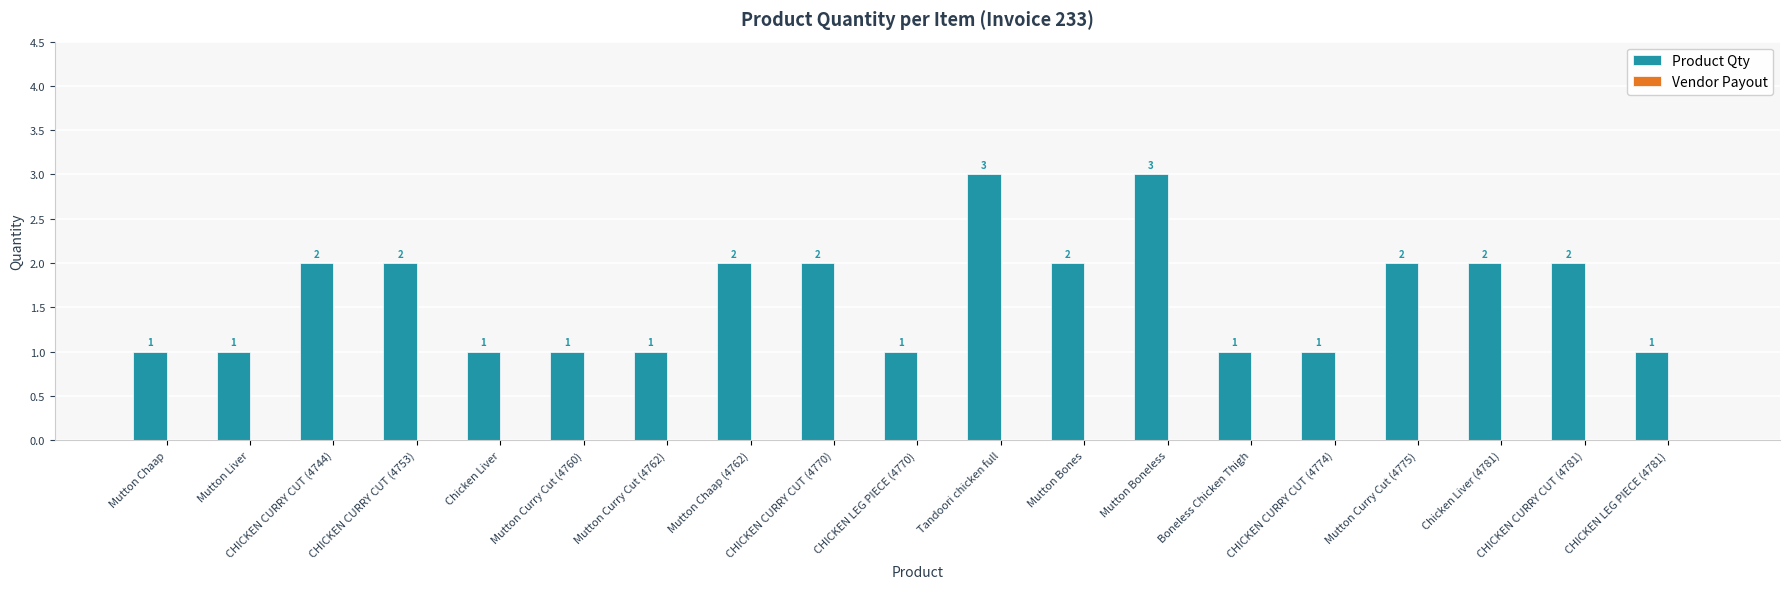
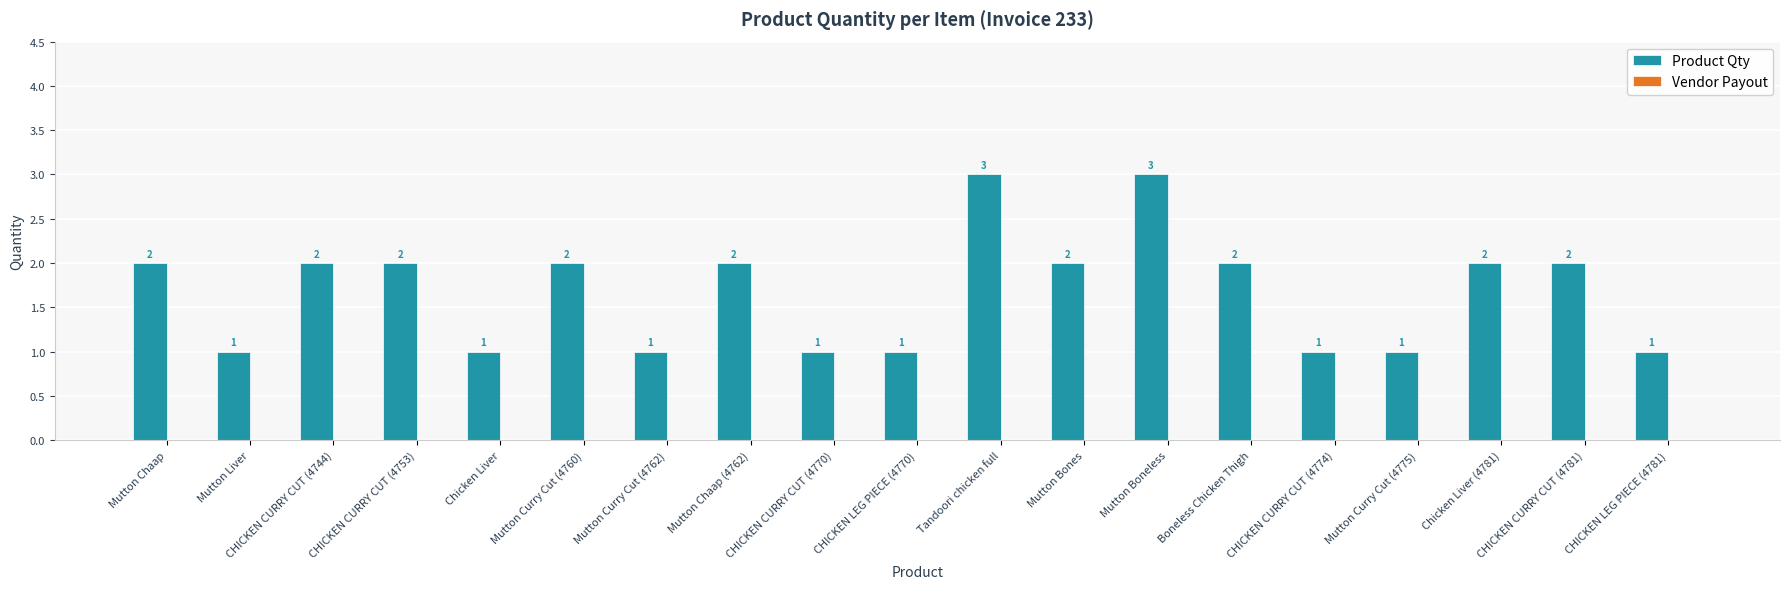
Product Qty, Mutton Chaap: 1 -> 2
Product Qty, Mutton Curry Cut (4760): 1 -> 2
Product Qty, CHICKEN CURRY CUT (4770): 2 -> 1
Product Qty, Boneless Chicken Thigh: 1 -> 2
Product Qty, Mutton Curry Cut (4775): 2 -> 1
